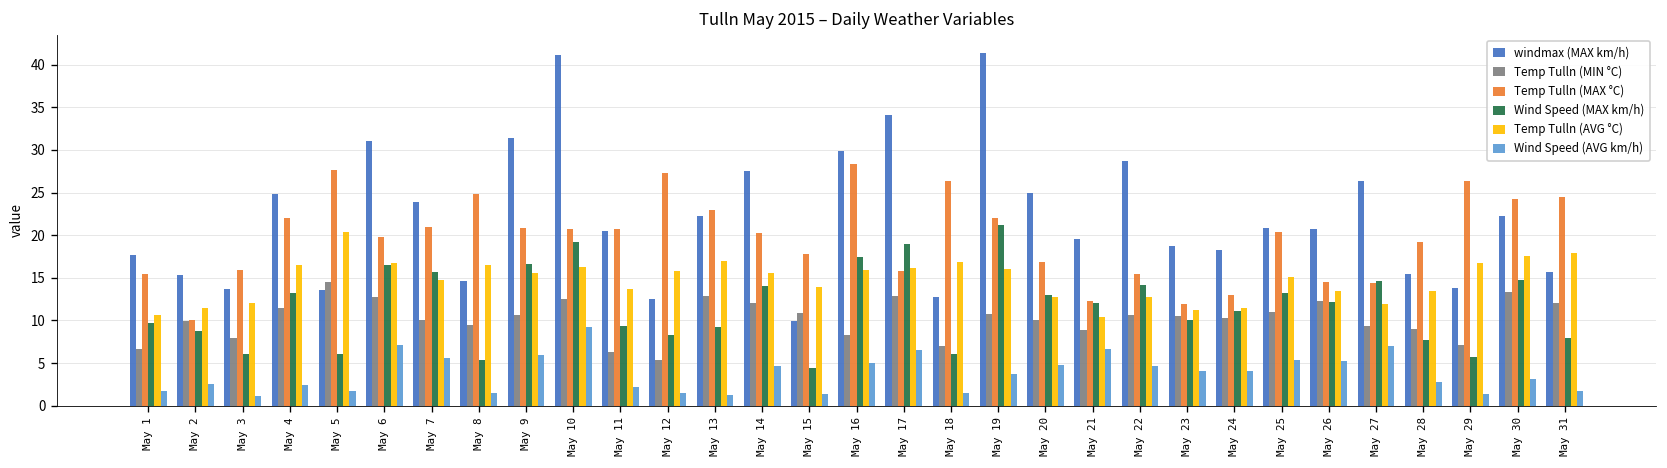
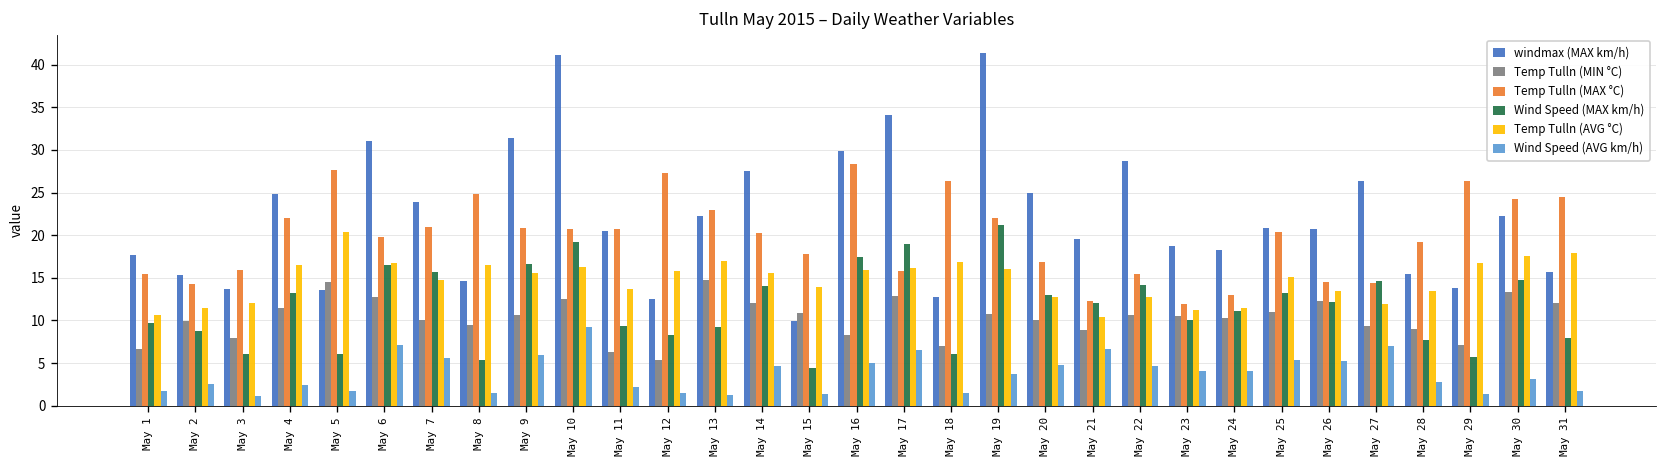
Temp Tulln (MAX °C), May 2: 10 -> 14
Temp Tulln (MIN °C), May 13: 13 -> 15
